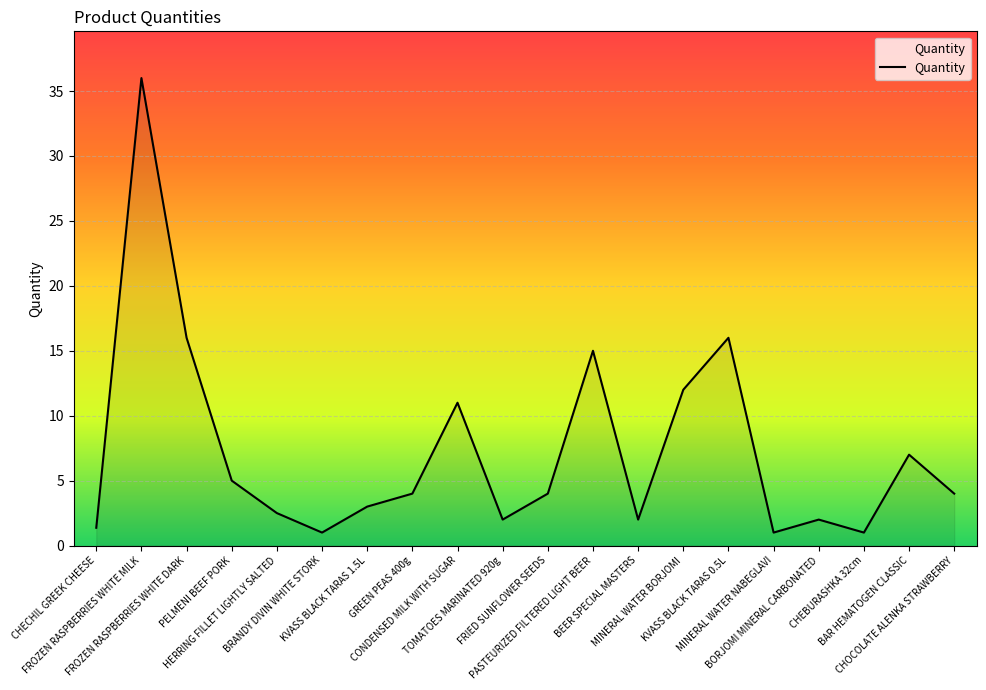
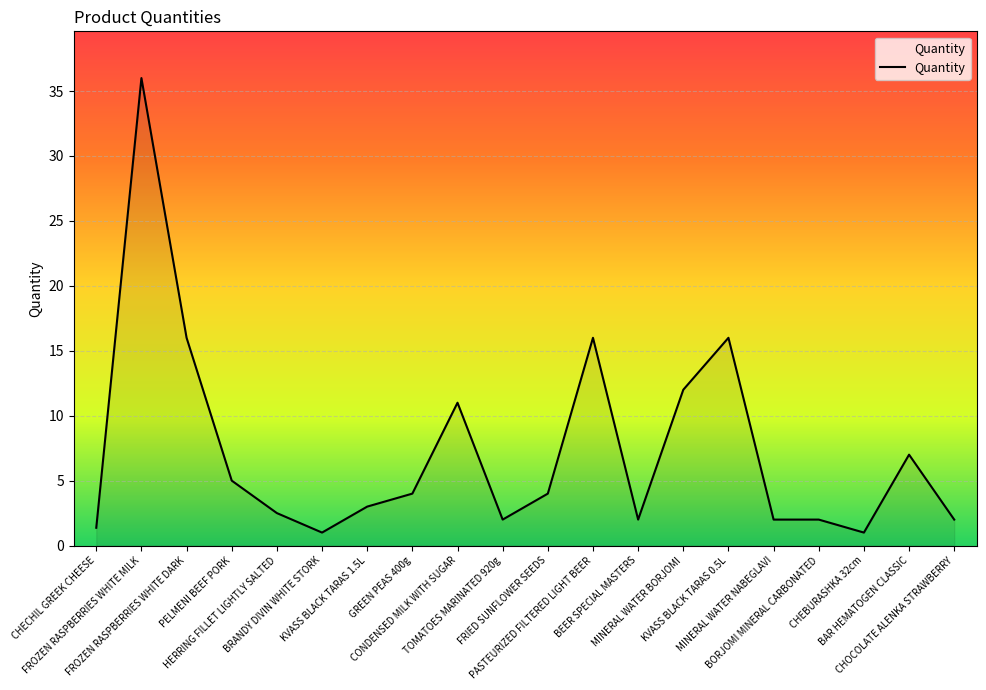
PASTEURIZED FILTERED LIGHT BEER: 15 -> 16
MINERAL WATER NABEGLAVI: 1 -> 2
CHOCOLATE ALENKA STRAWBERRY: 4 -> 2
